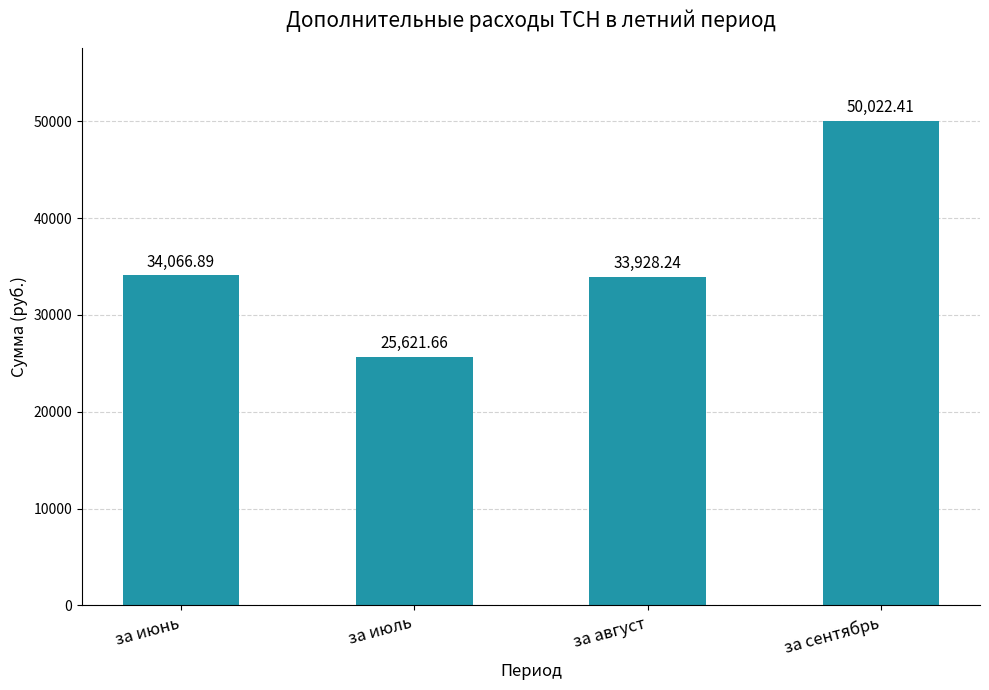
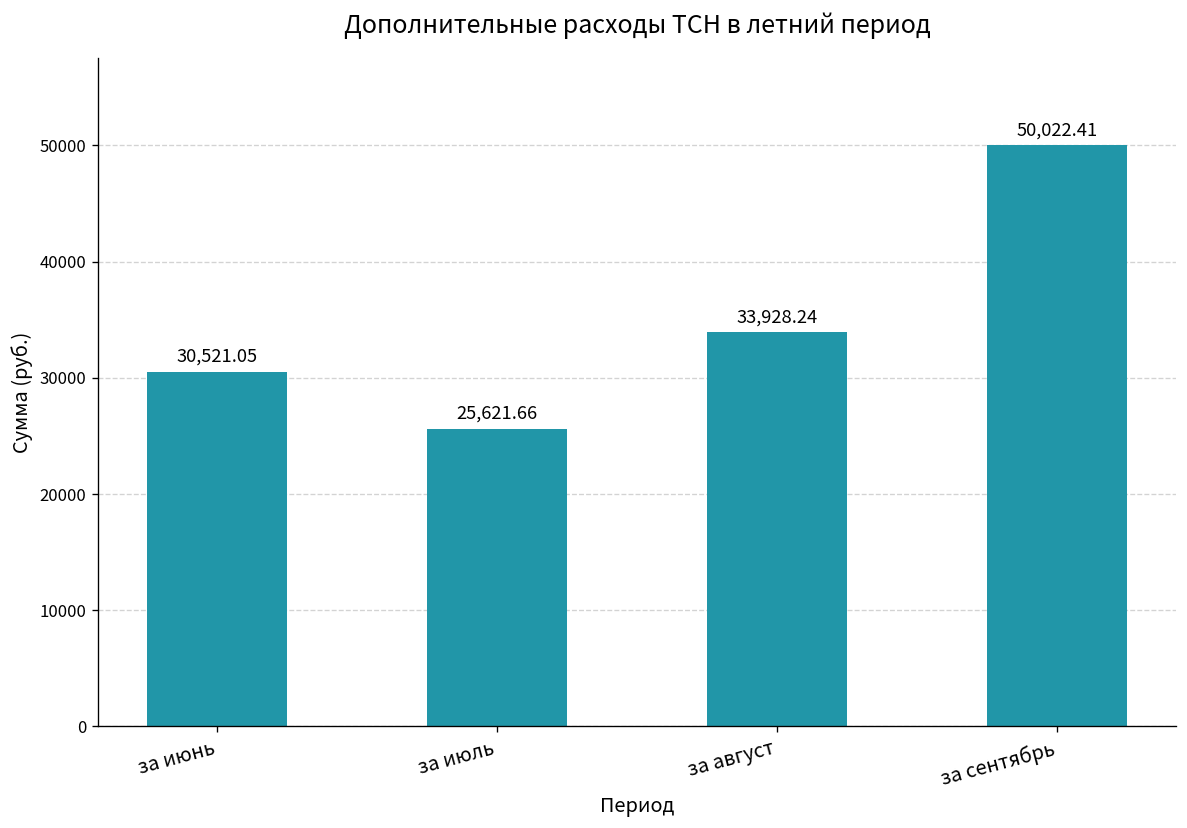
за июнь: 34,066.89 -> 30,521.05
